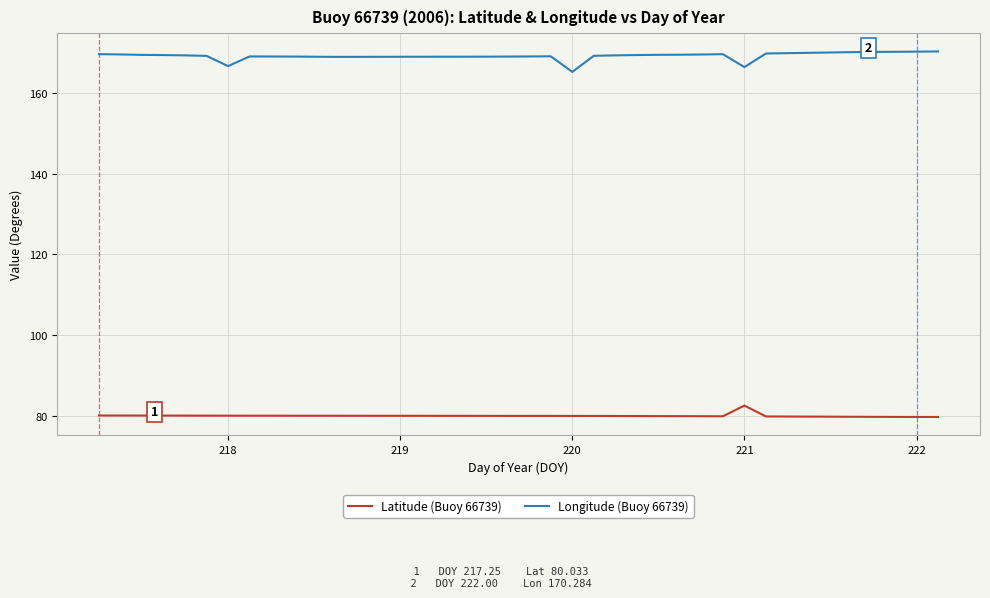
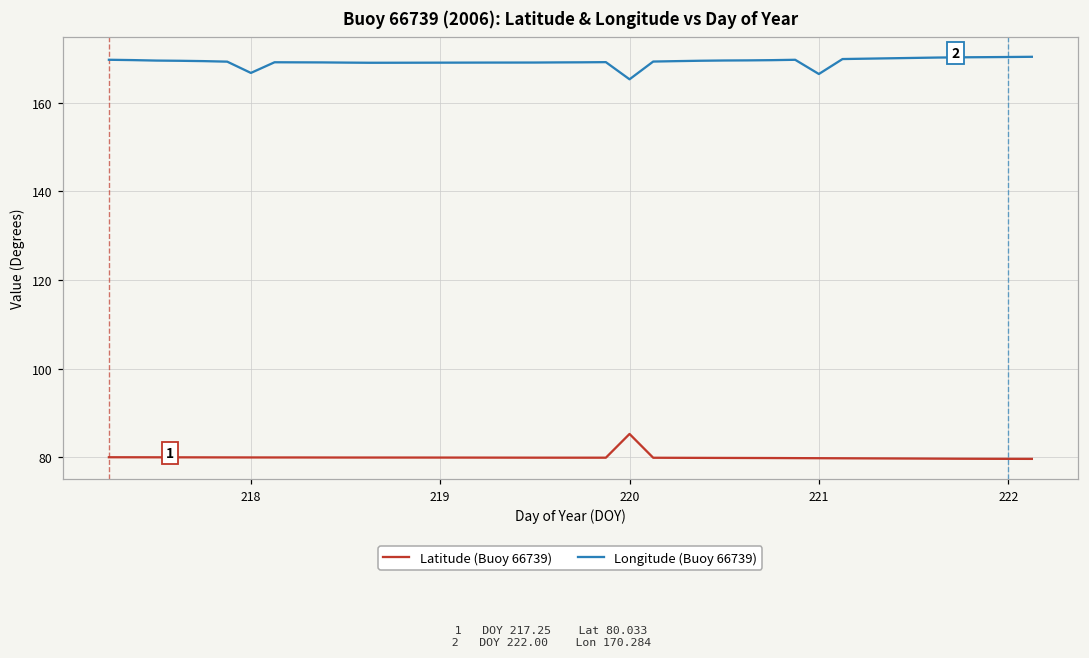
Latitude (Buoy 66739), 220: 80 -> 85
Latitude (Buoy 66739), 221: 82 -> 80
